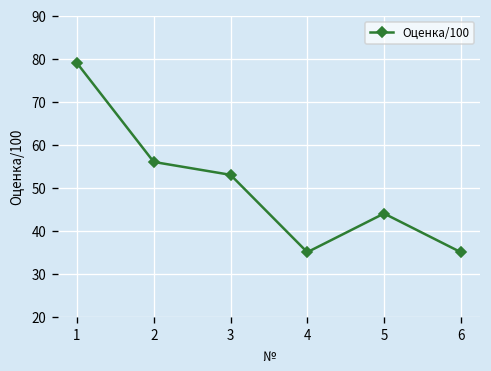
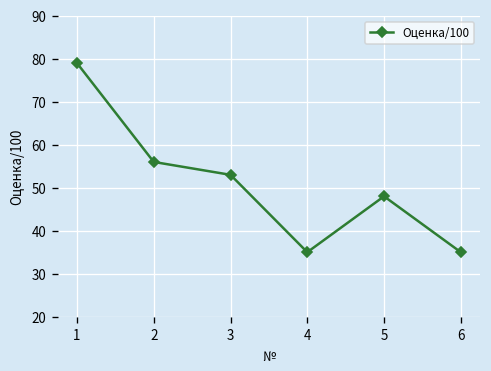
5: 44 -> 48
